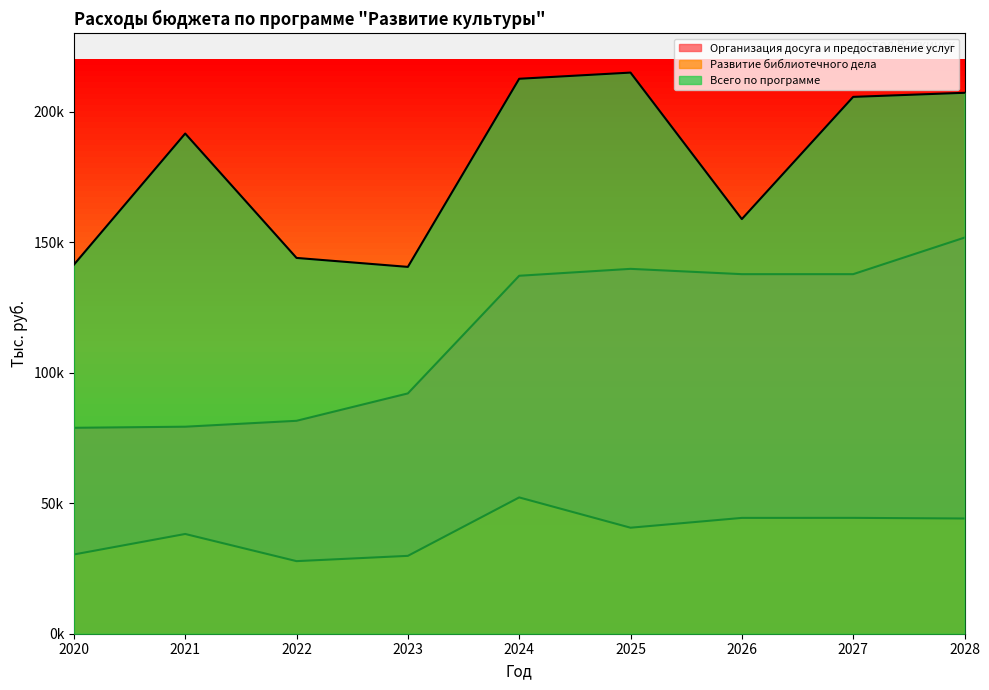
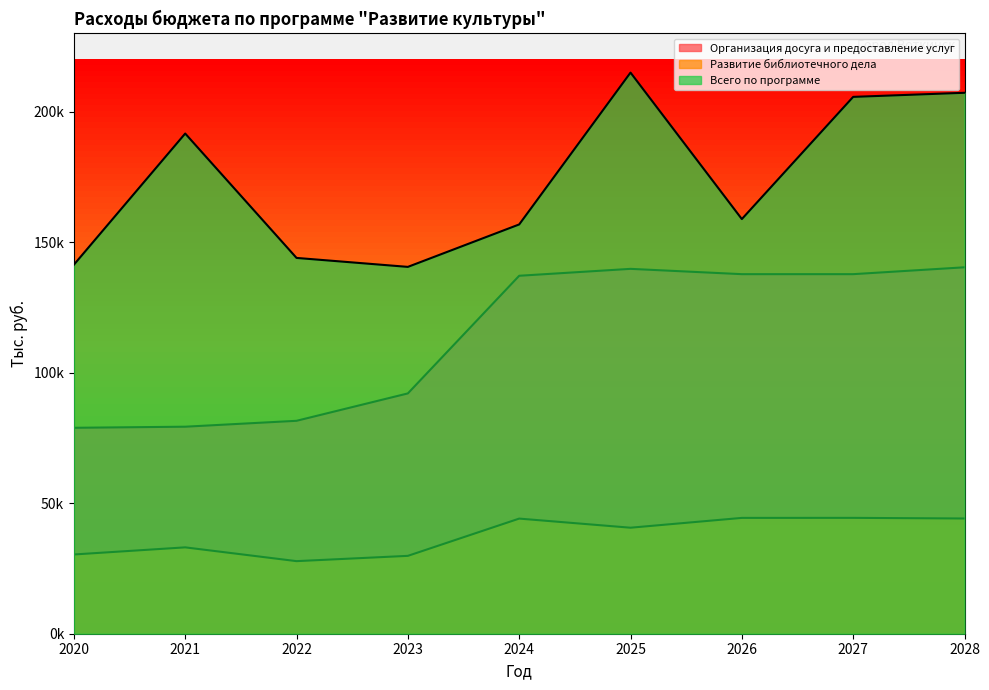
Развитие библиотечного дела, 2021: 38000 -> 33000
Развитие библиотечного дела, 2024: 52000 -> 44000
Всего по программе, 2024: 213000 -> 157000
Организация досуга и предоставление услуг, 2028: 152000 -> 140000
